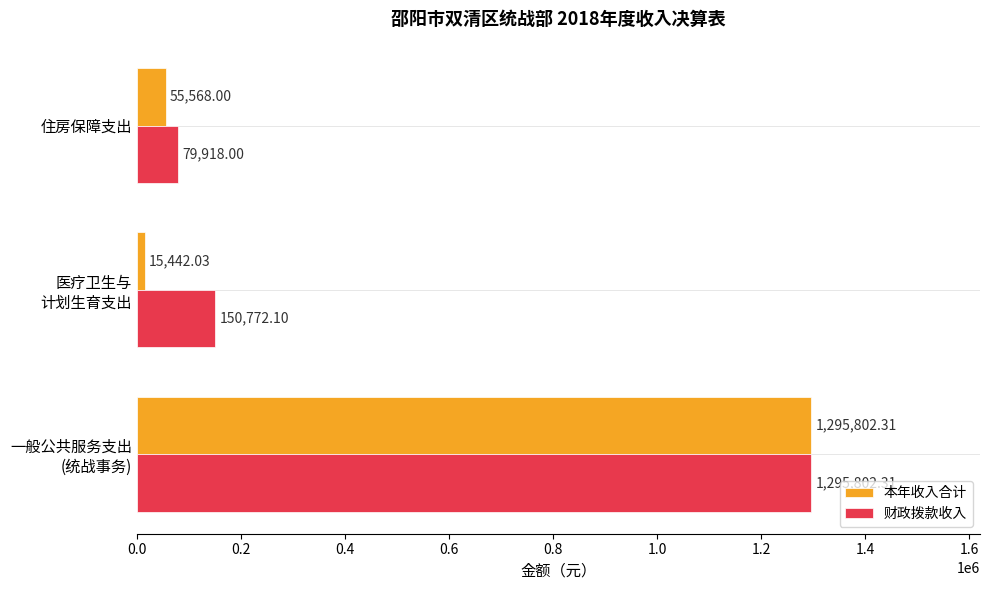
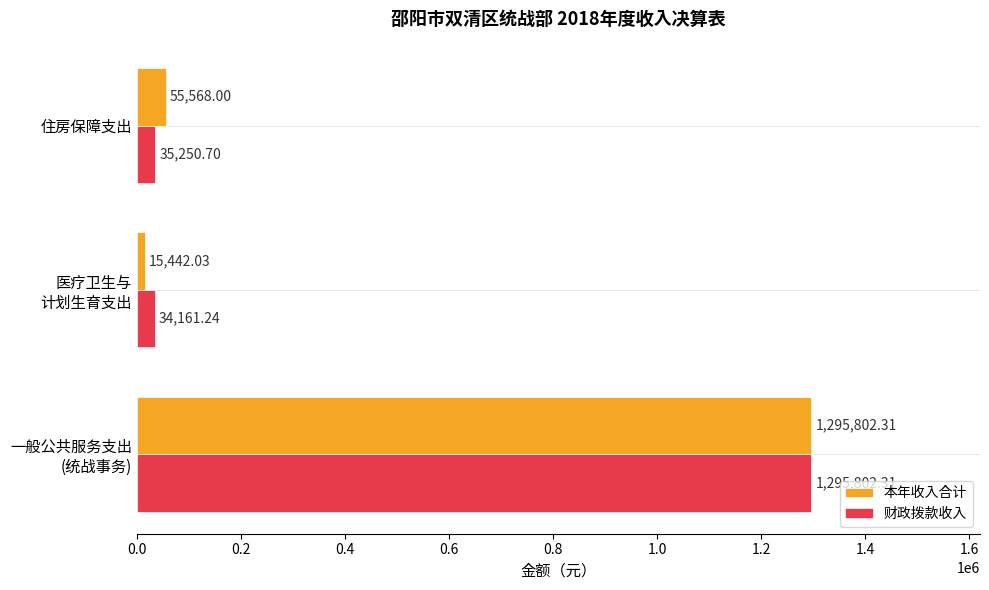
财政拨款收入, 住房保障支出: 79,918.00 -> 35,250.70
财政拨款收入, 医疗卫生与 计划生育支出: 150,772.10 -> 34,161.24
